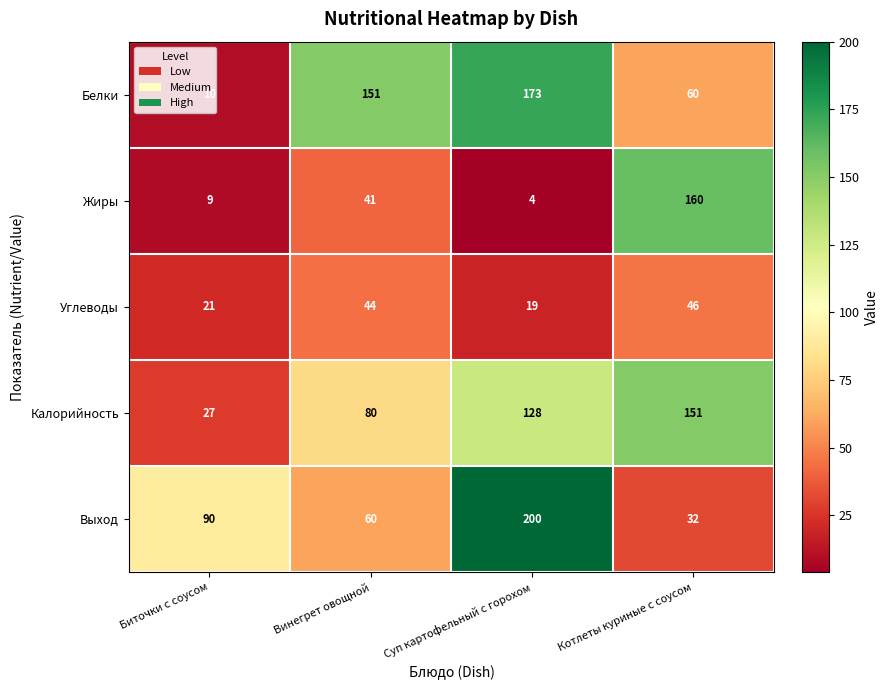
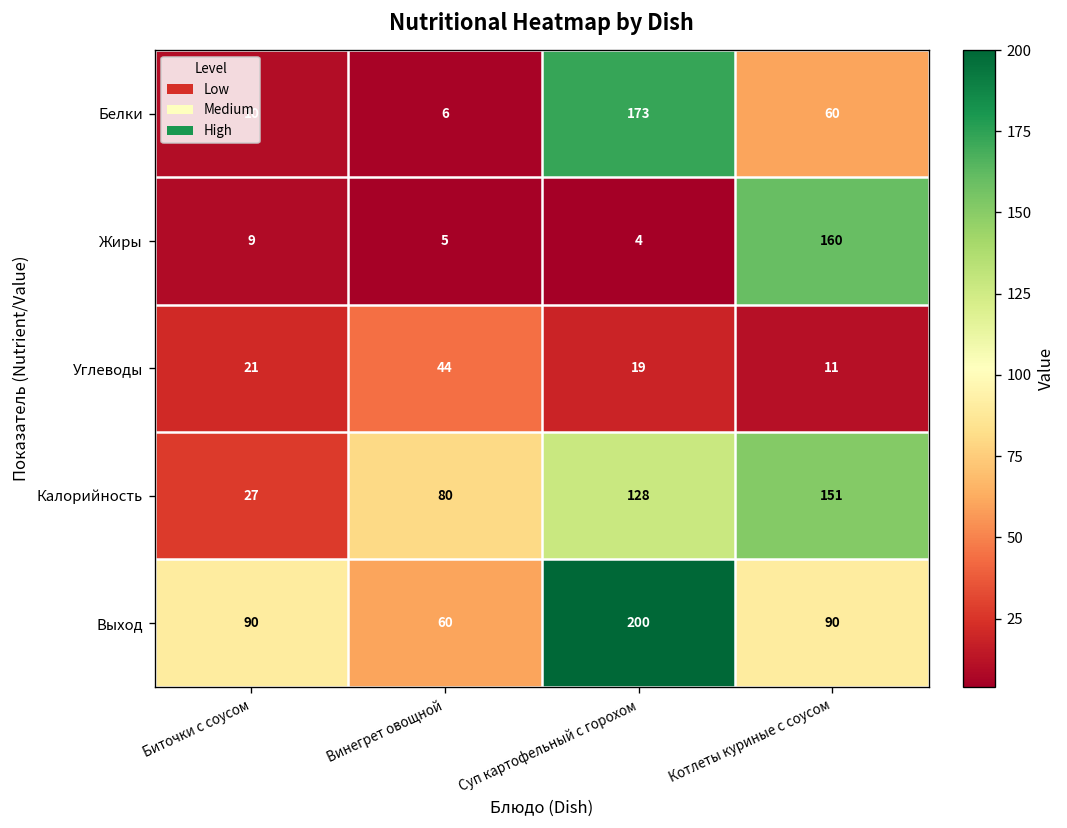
Белки, Винегрет овощной: 151 -> 6
Жиры, Винегрет овощной: 41 -> 5
Углеводы, Котлеты куриные с соусом: 46 -> 11
Выход, Котлеты куриные с соусом: 32 -> 90
